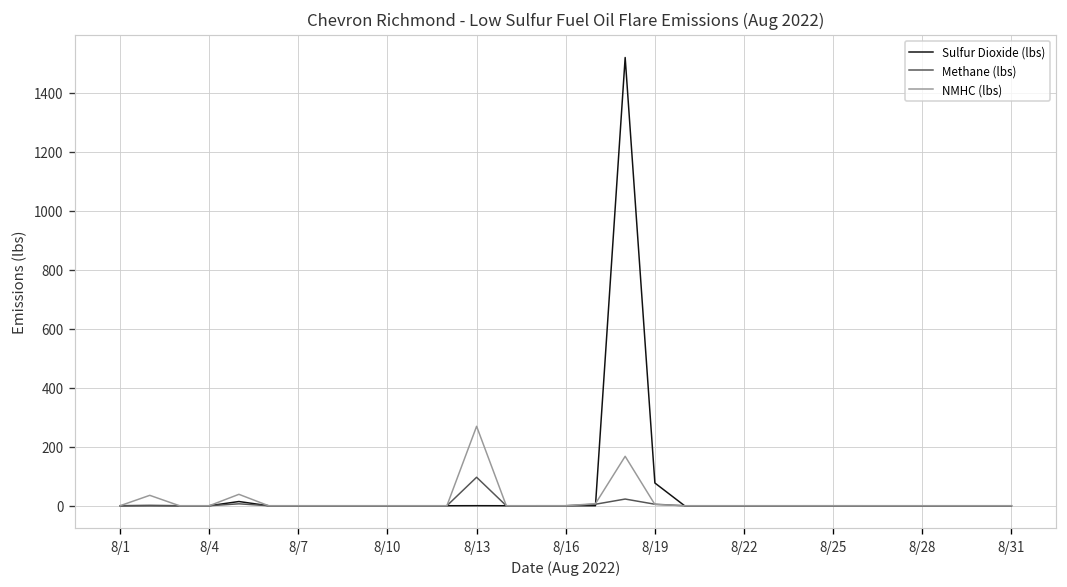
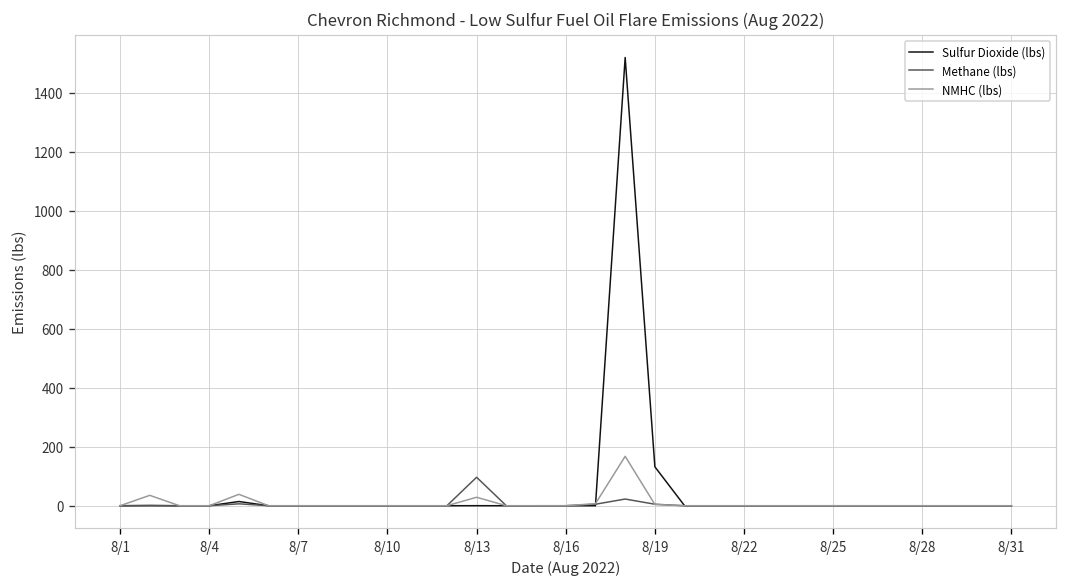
NMHC (lbs), 8/13: 270 -> 30
Sulfur Dioxide (lbs), 8/19: 80 -> 130
